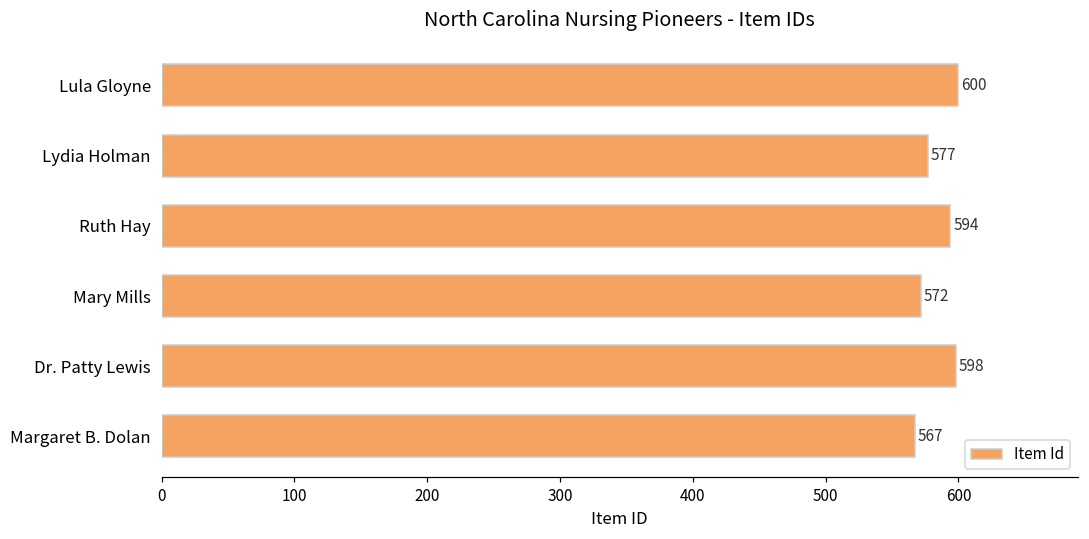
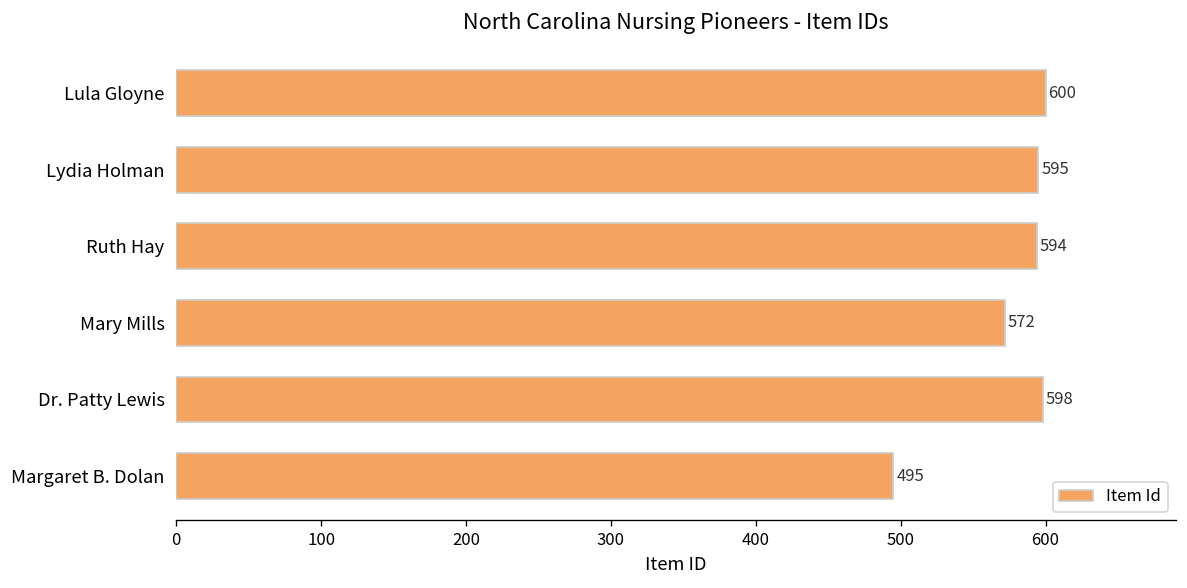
Lydia Holman: 577 -> 595
Margaret B. Dolan: 567 -> 495
